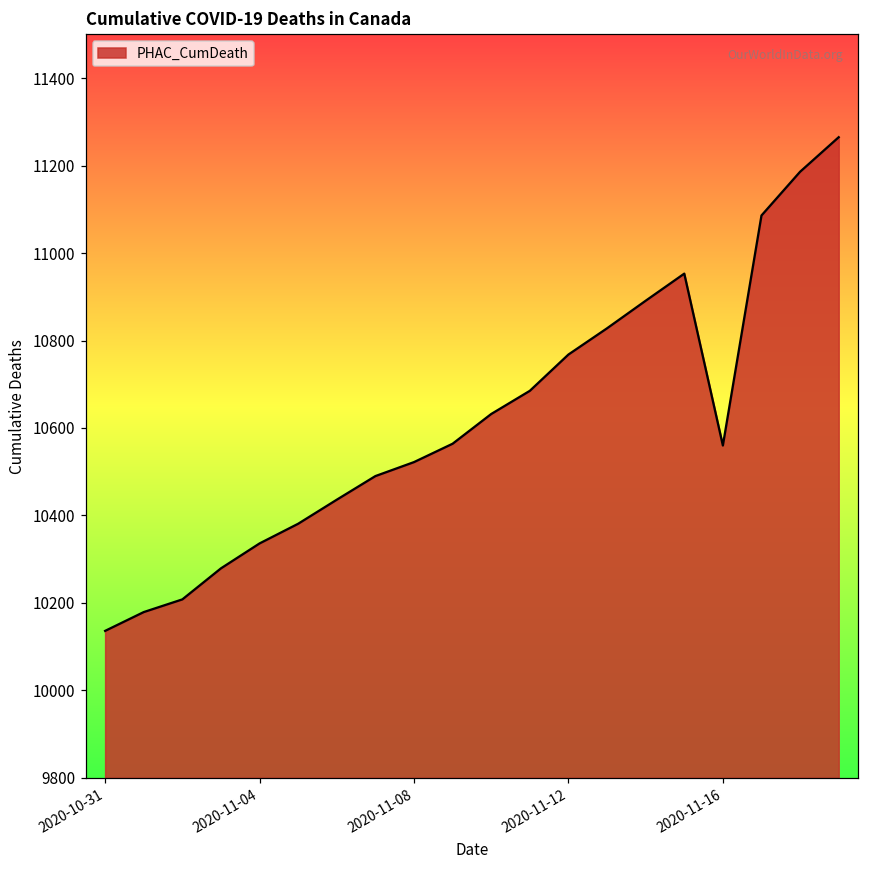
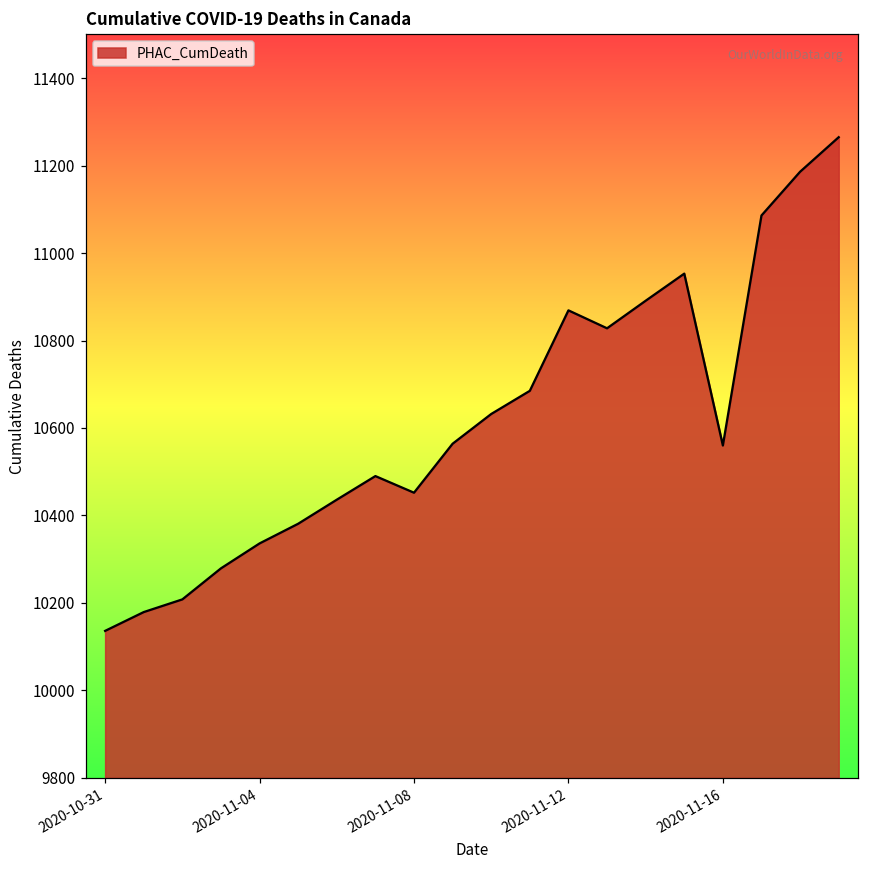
2020-11-08: 10520 -> 10450
2020-11-12: 10770 -> 10870
